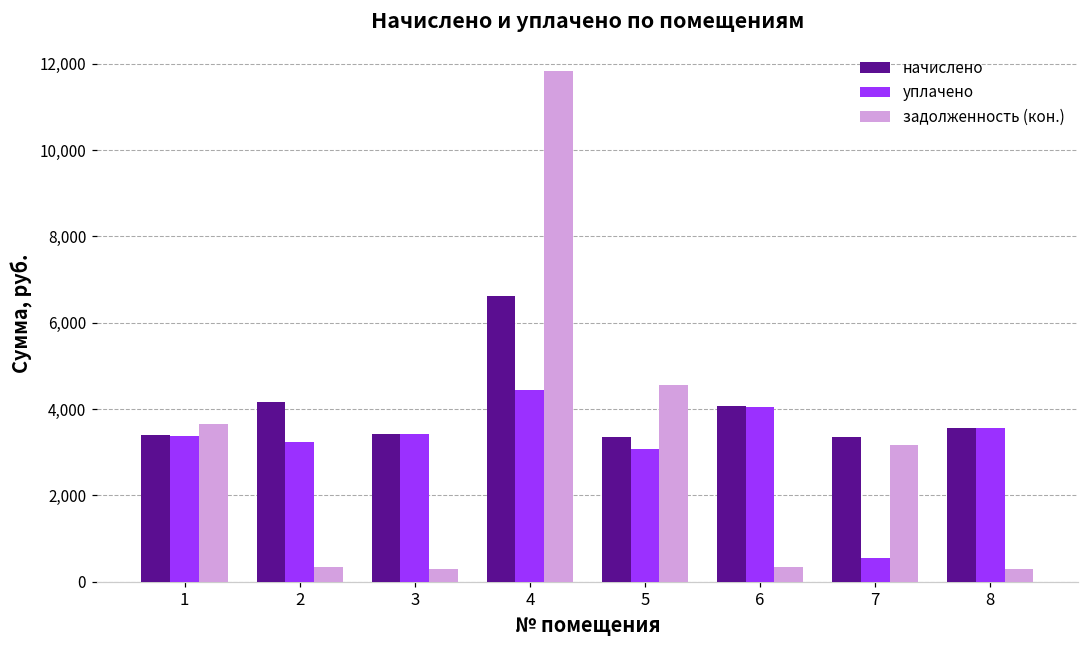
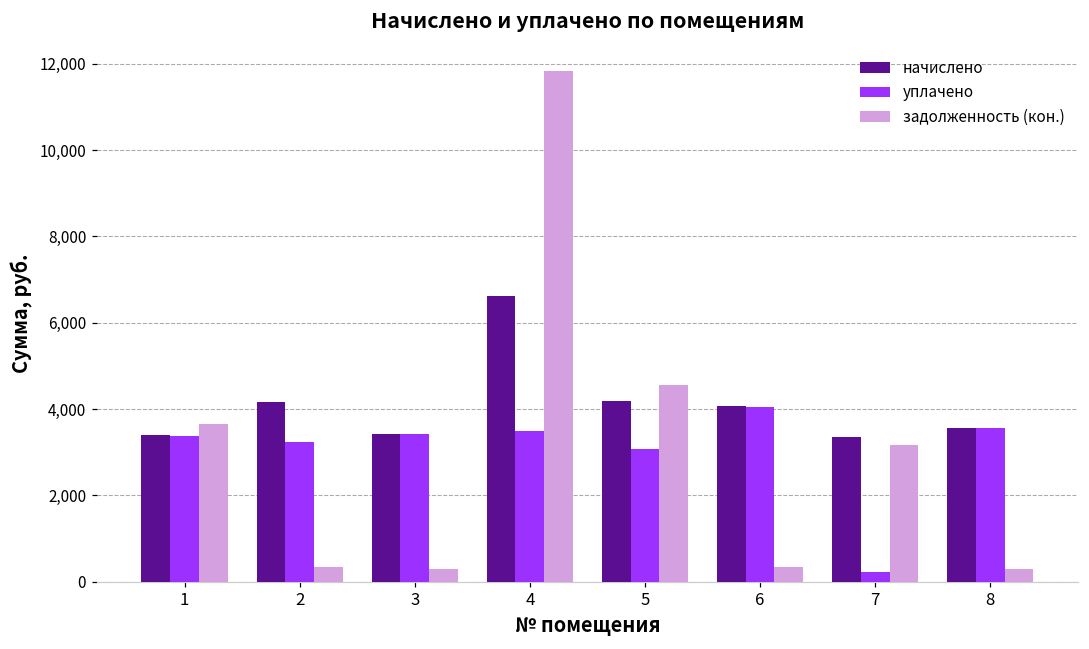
уплачено, 4: 4,400 -> 3,500
начислено, 5: 3,400 -> 4,200
уплачено, 7: 500 -> 200
